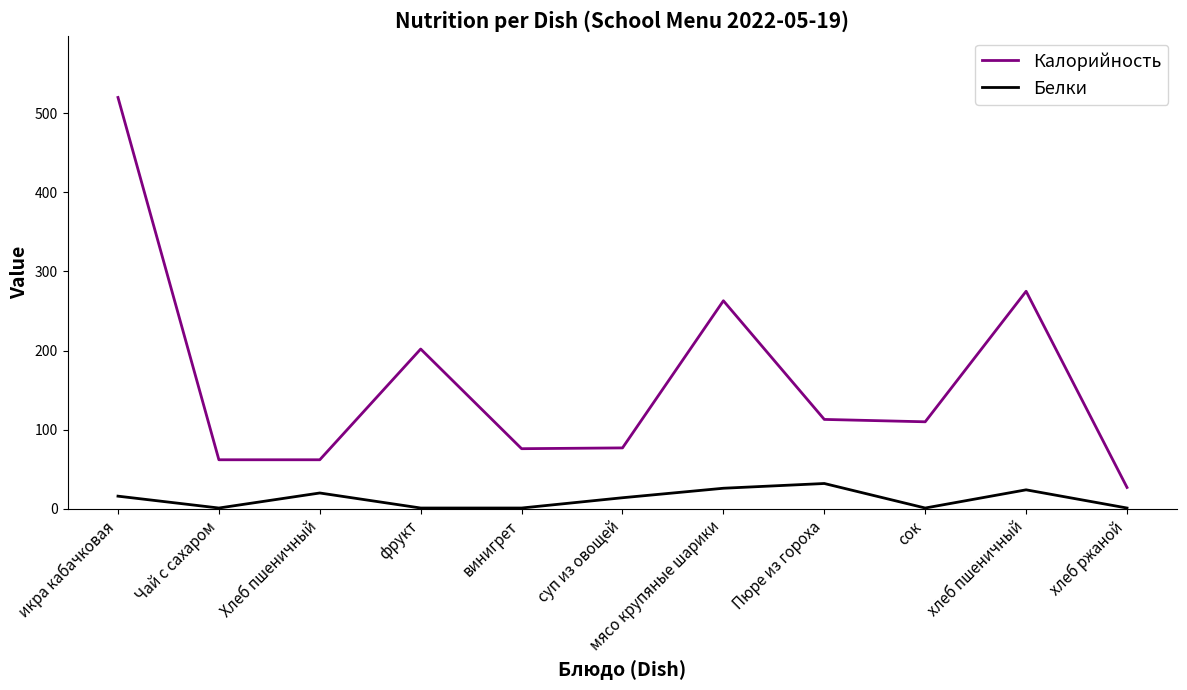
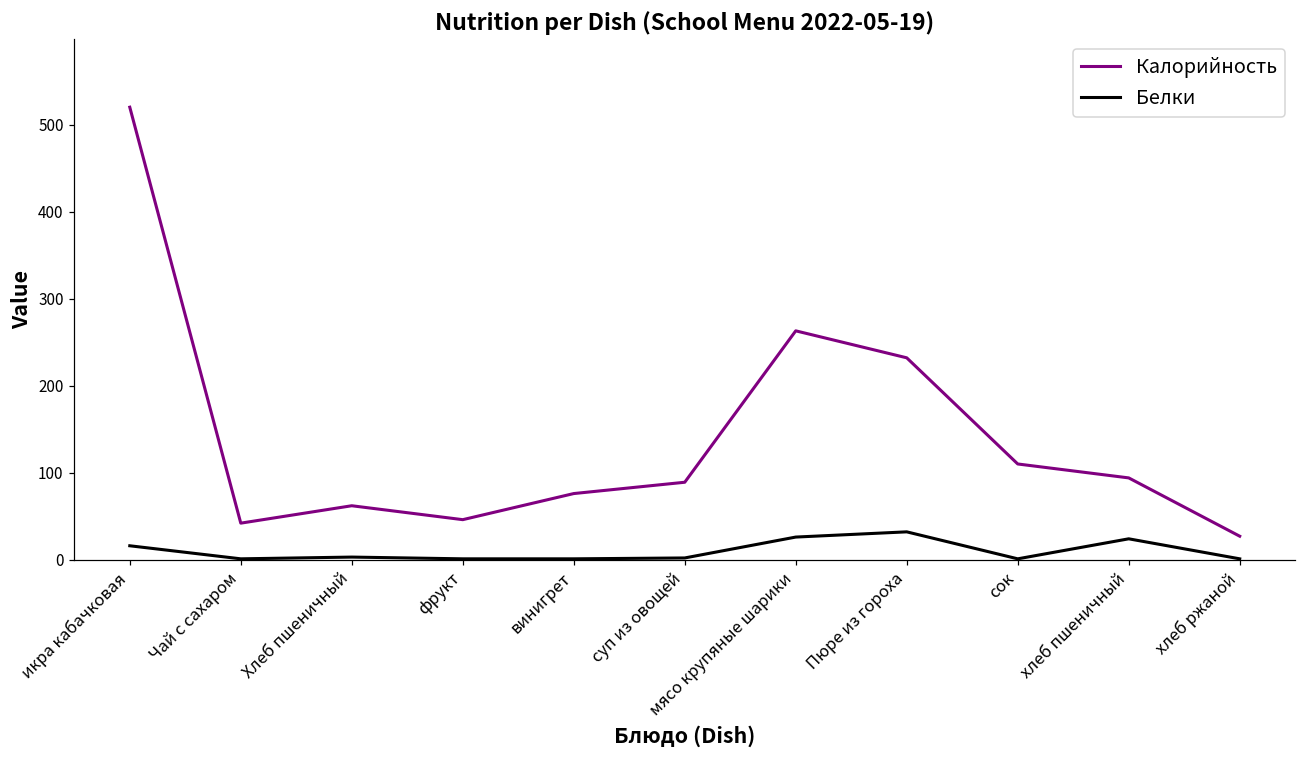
Калорийность, Чай с сахаром: 60 -> 40
Белки, Хлеб пшеничный: 20 -> 0
Калорийность, фрукт: 200 -> 50
Калорийность, суп из овощей: 80 -> 90
Белки, суп из овощей: 10 -> 0
Калорийность, Пюре из гороха: 110 -> 230
Калорийность, хлеб пшеничный: 280 -> 90
